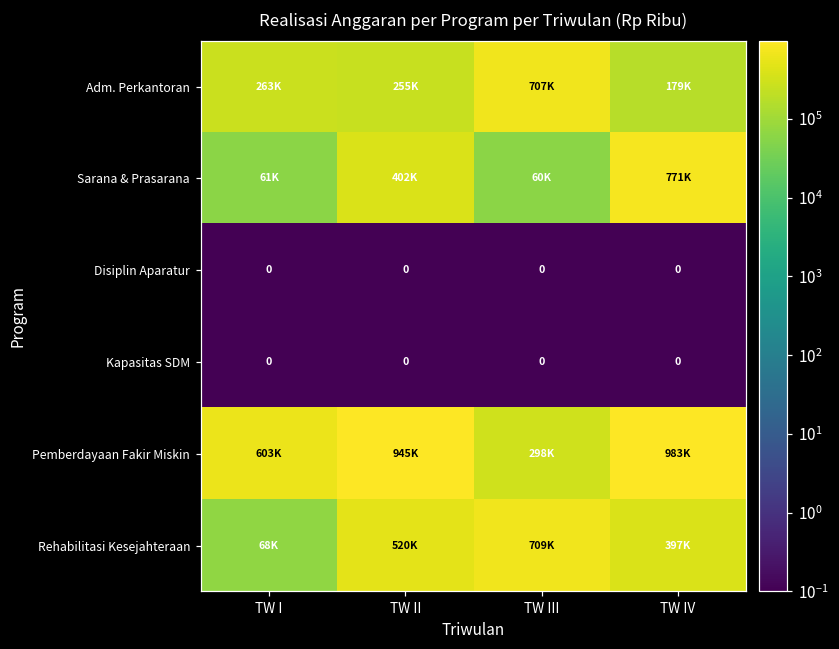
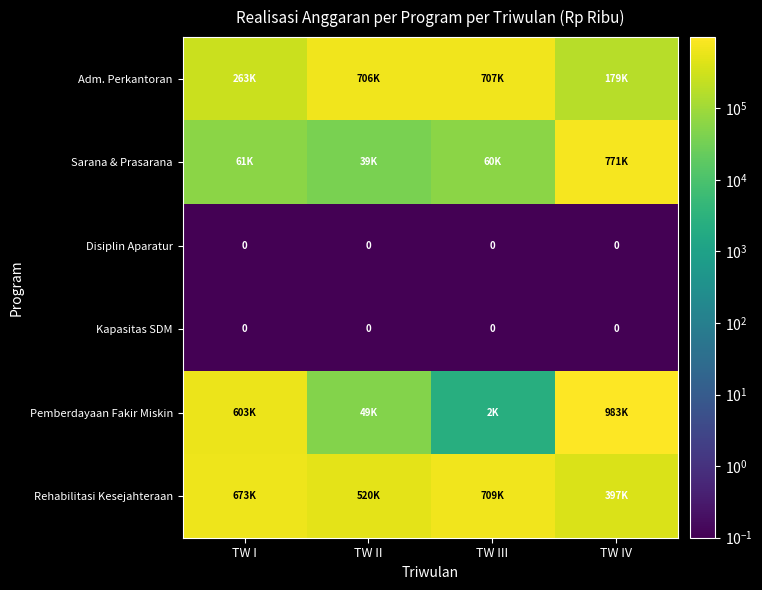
Adm. Perkantoran, TW II: 255K -> 706K
Sarana & Prasarana, TW II: 402K -> 39K
Pemberdayaan Fakir Miskin, TW II: 945K -> 49K
Pemberdayaan Fakir Miskin, TW III: 298K -> 2K
Rehabilitasi Kesejahteraan, TW I: 68K -> 673K
